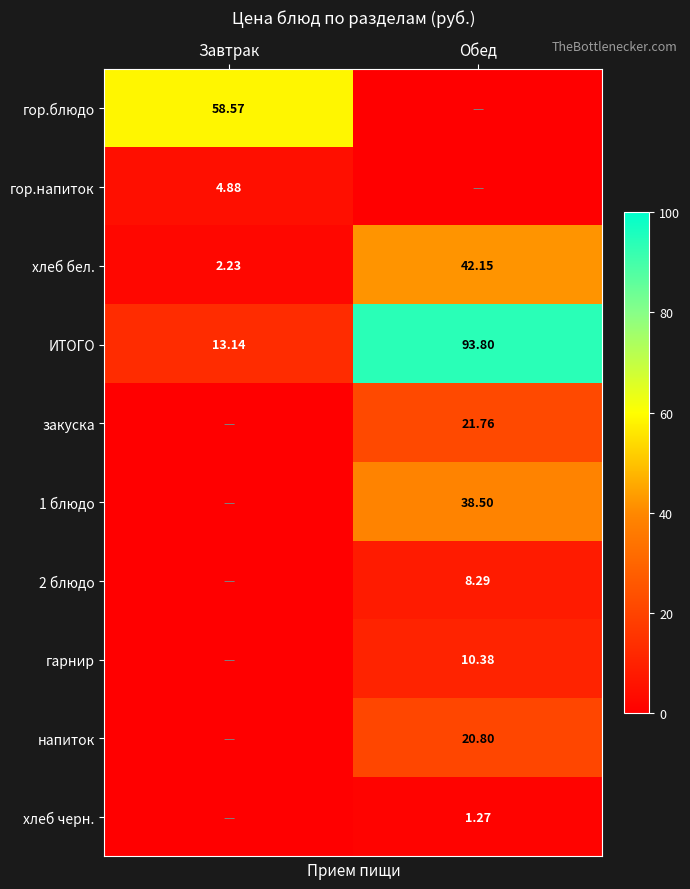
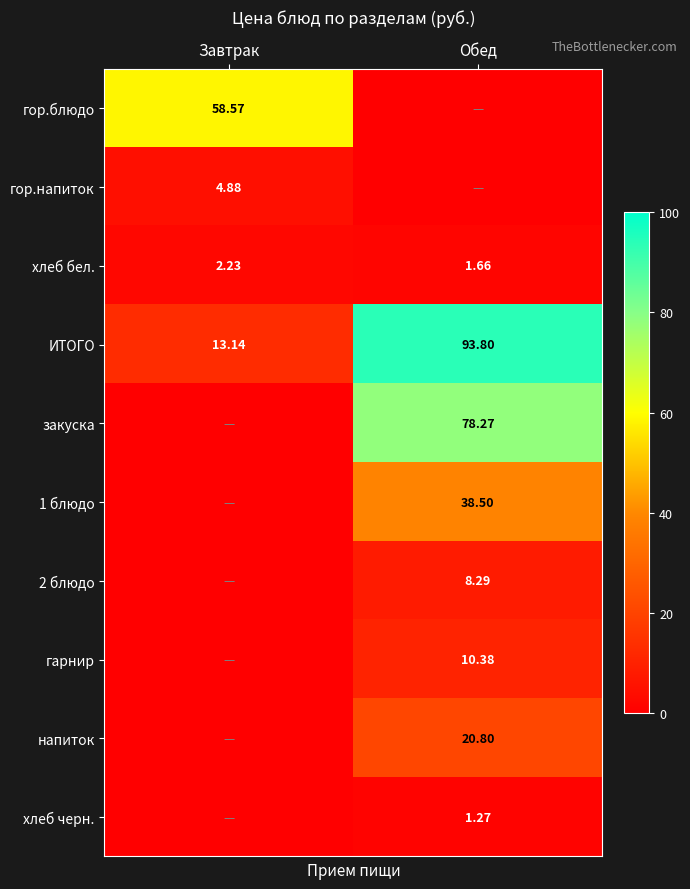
хлеб бел., Обед: 42.15 -> 1.66
закуска, Обед: 21.76 -> 78.27
